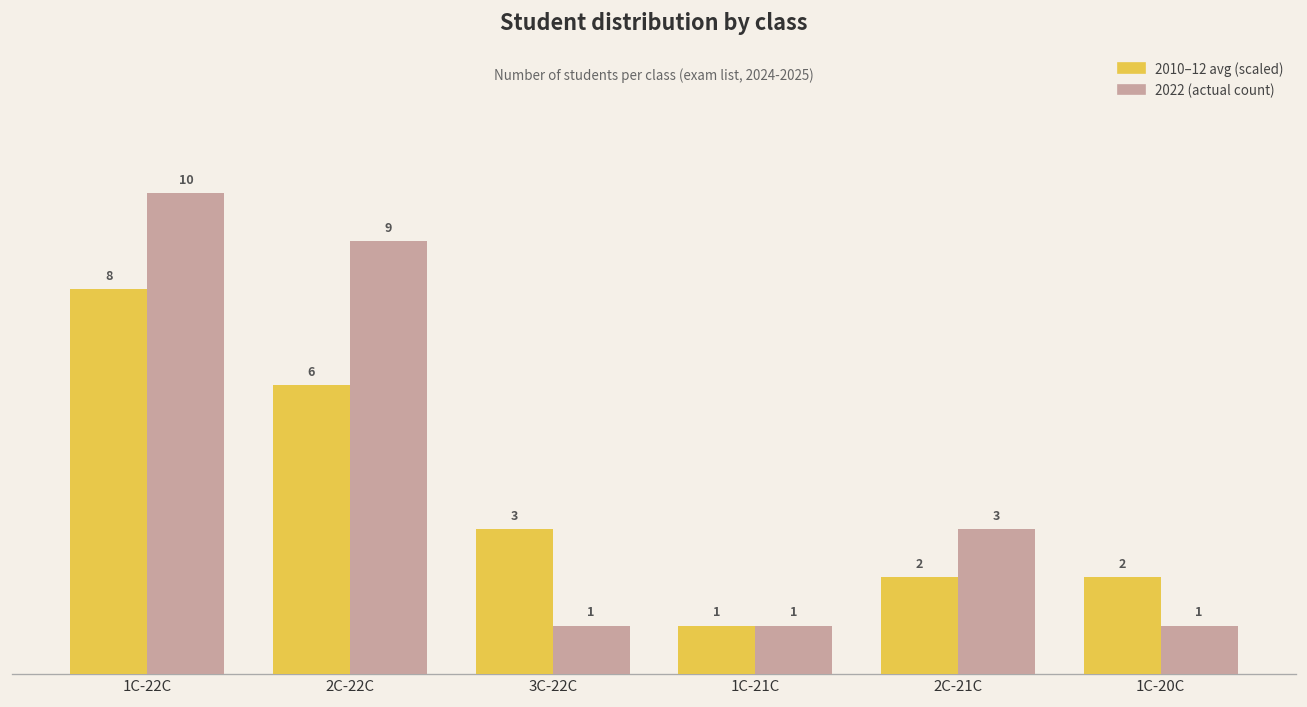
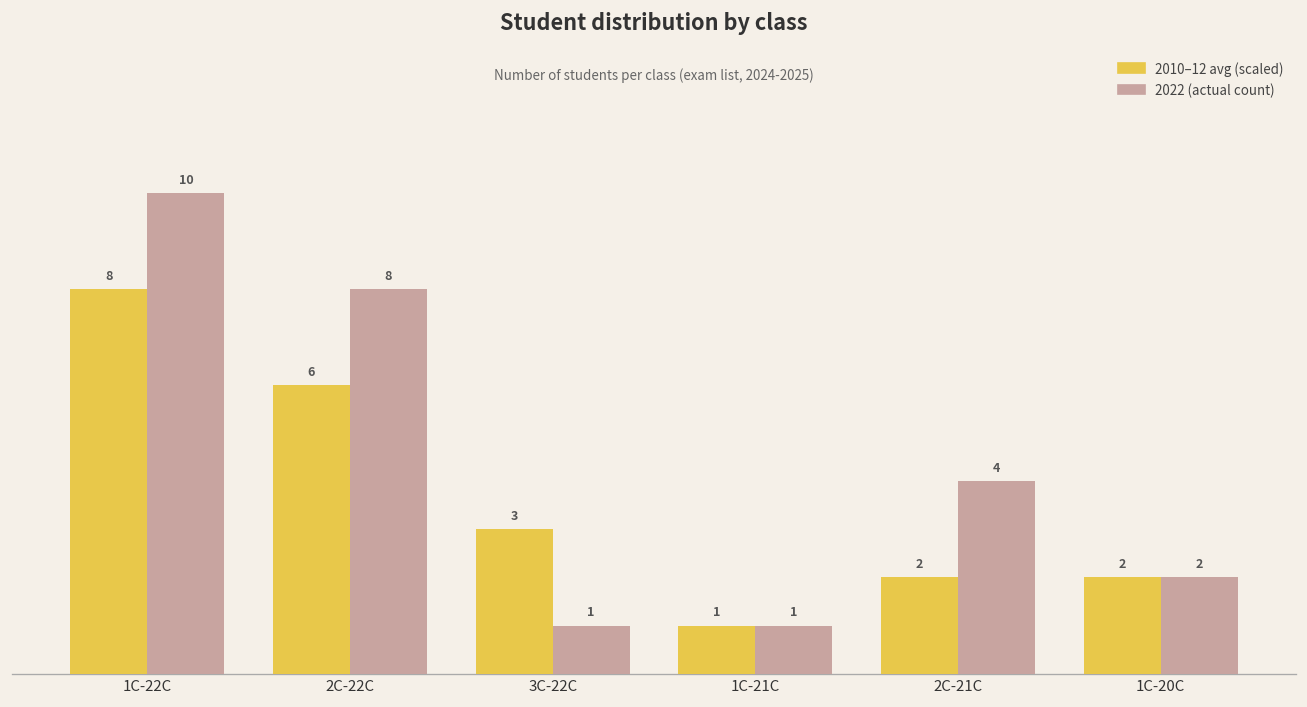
2022 (actual count), 2C-22C: 9 -> 8
2022 (actual count), 2C-21C: 3 -> 4
2022 (actual count), 1C-20C: 1 -> 2
